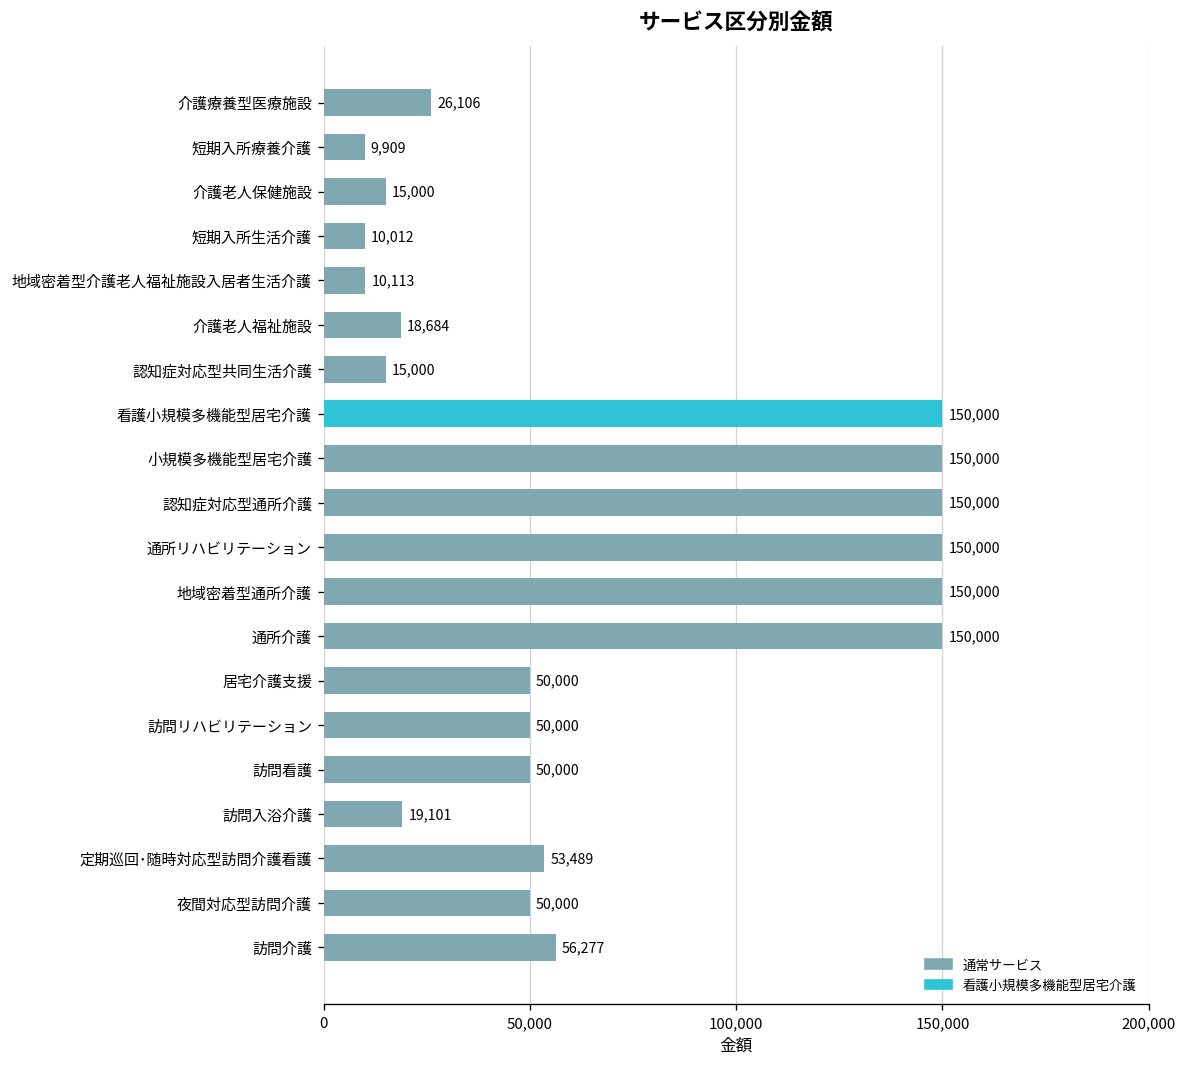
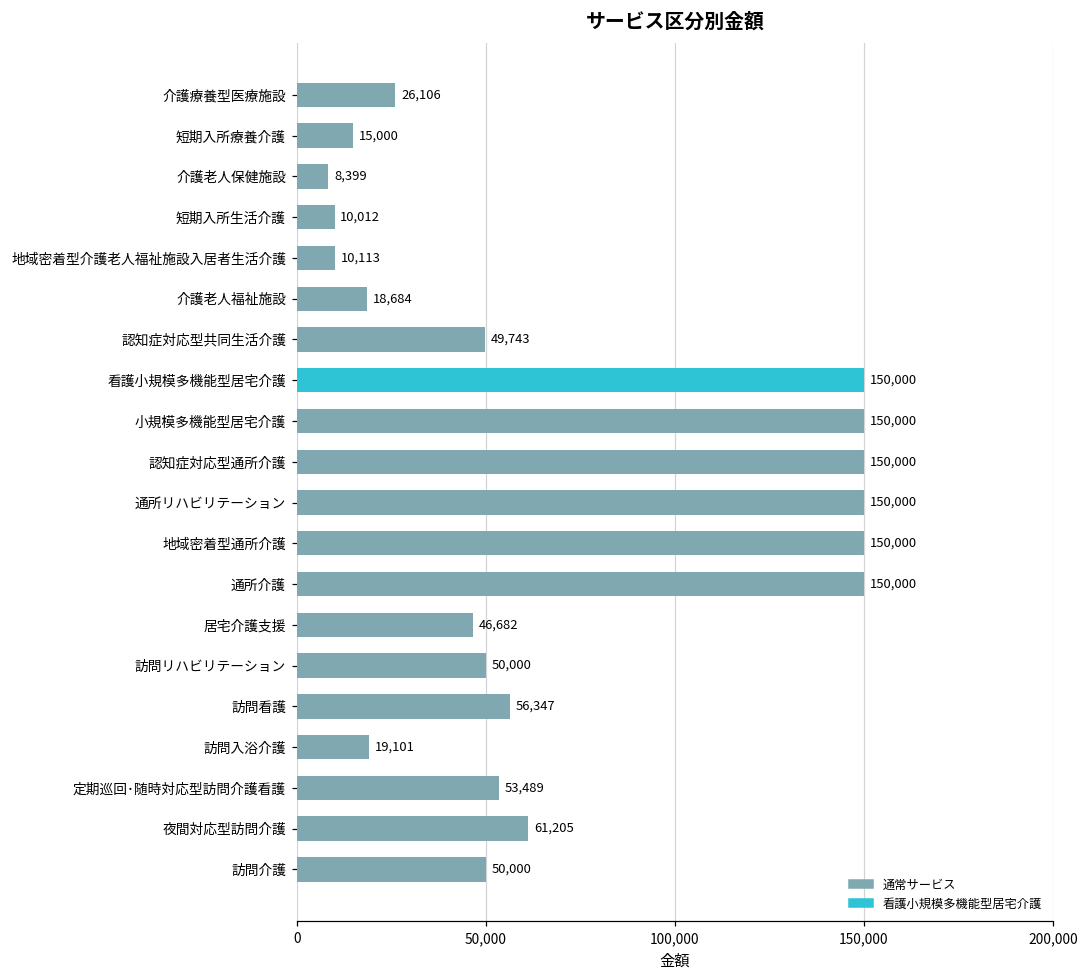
短期入所療養介護: 9,909 -> 15,000
介護老人保健施設: 15,000 -> 8,399
認知症対応型共同生活介護: 15,000 -> 49,743
居宅介護支援: 50,000 -> 46,682
訪問看護: 50,000 -> 56,347
夜間対応型訪問介護: 50,000 -> 61,205
訪問介護: 56,277 -> 50,000
